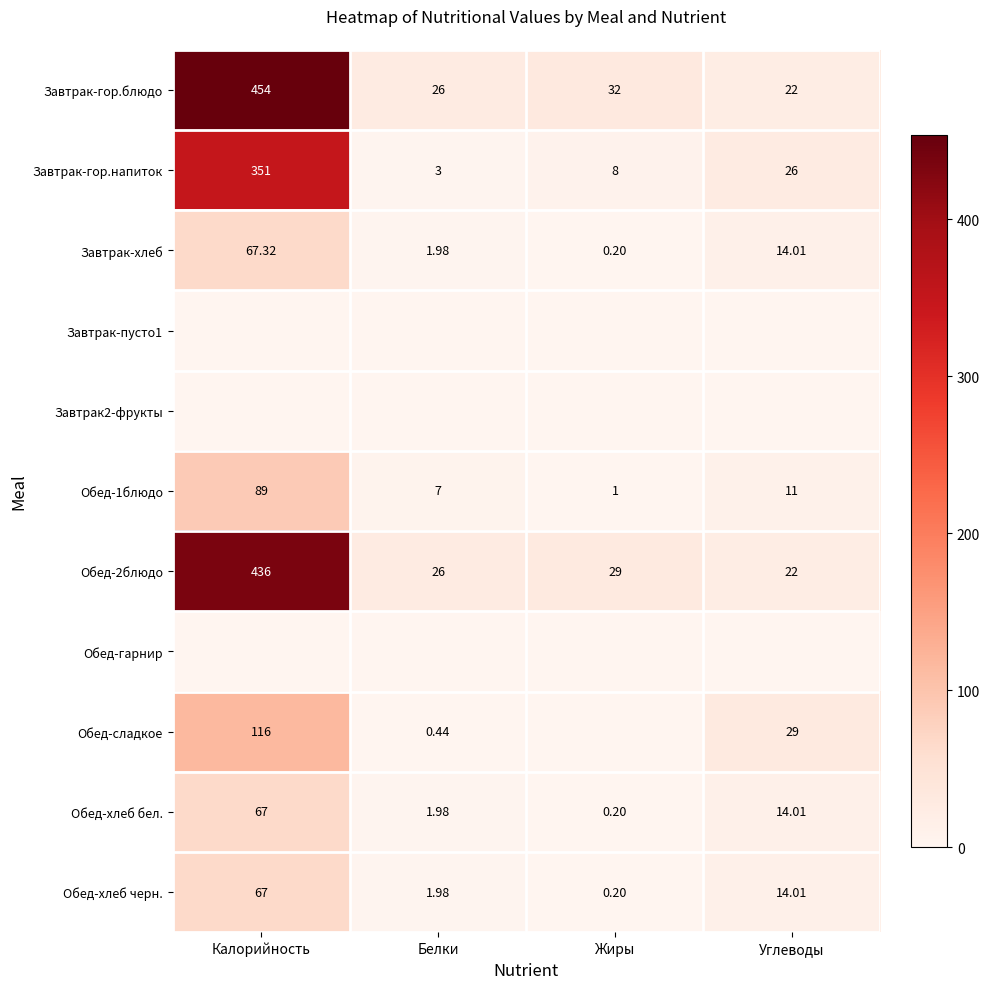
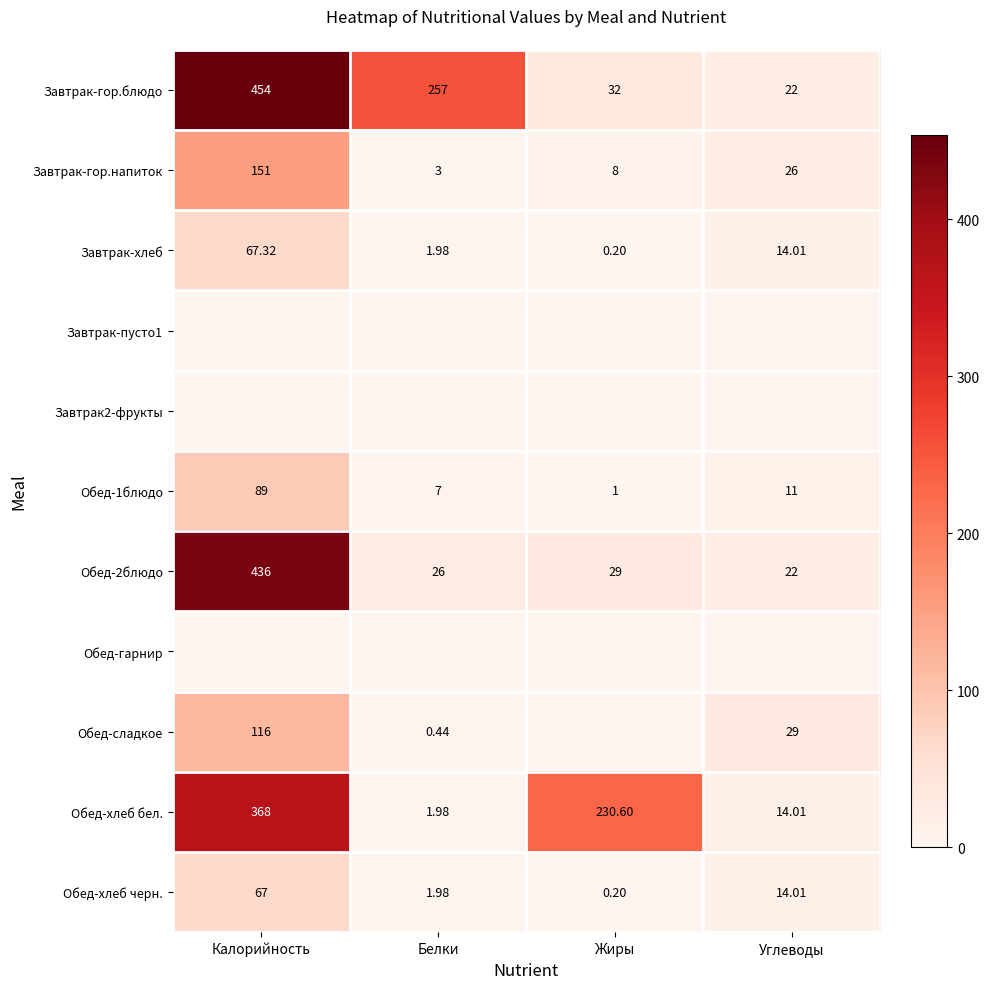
Завтрак-гор.блюдо, Белки: 26 -> 257
Завтрак-гор.напиток, Калорийность: 351 -> 151
Обед-хлеб бел., Калорийность: 67 -> 368
Обед-хлеб бел., Жиры: 0.20 -> 230.60
